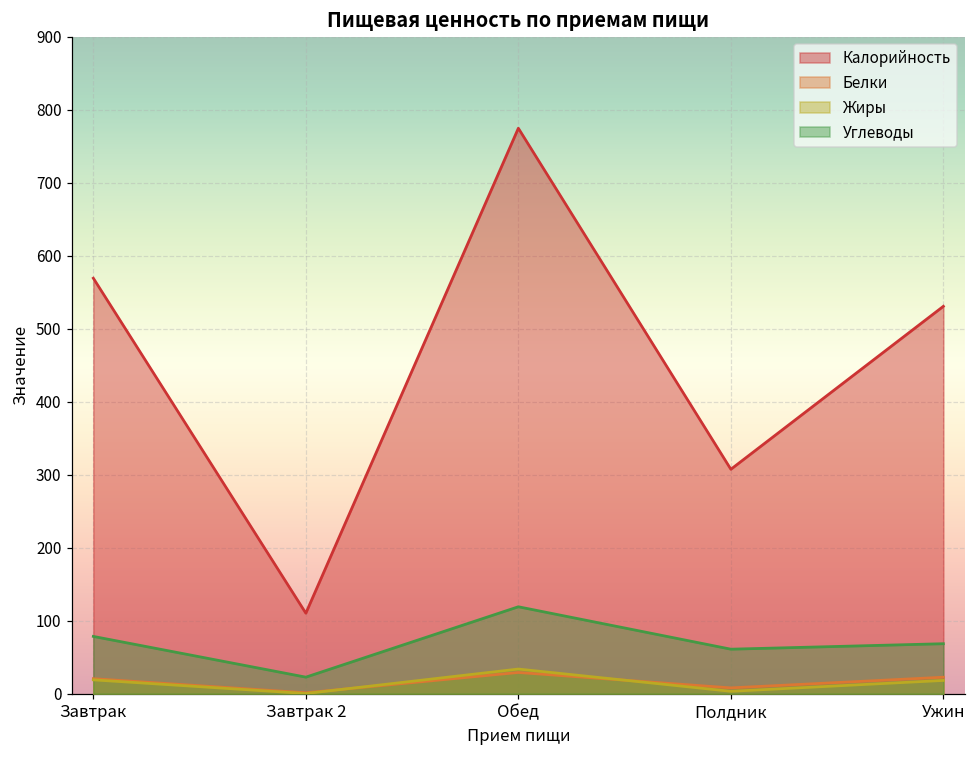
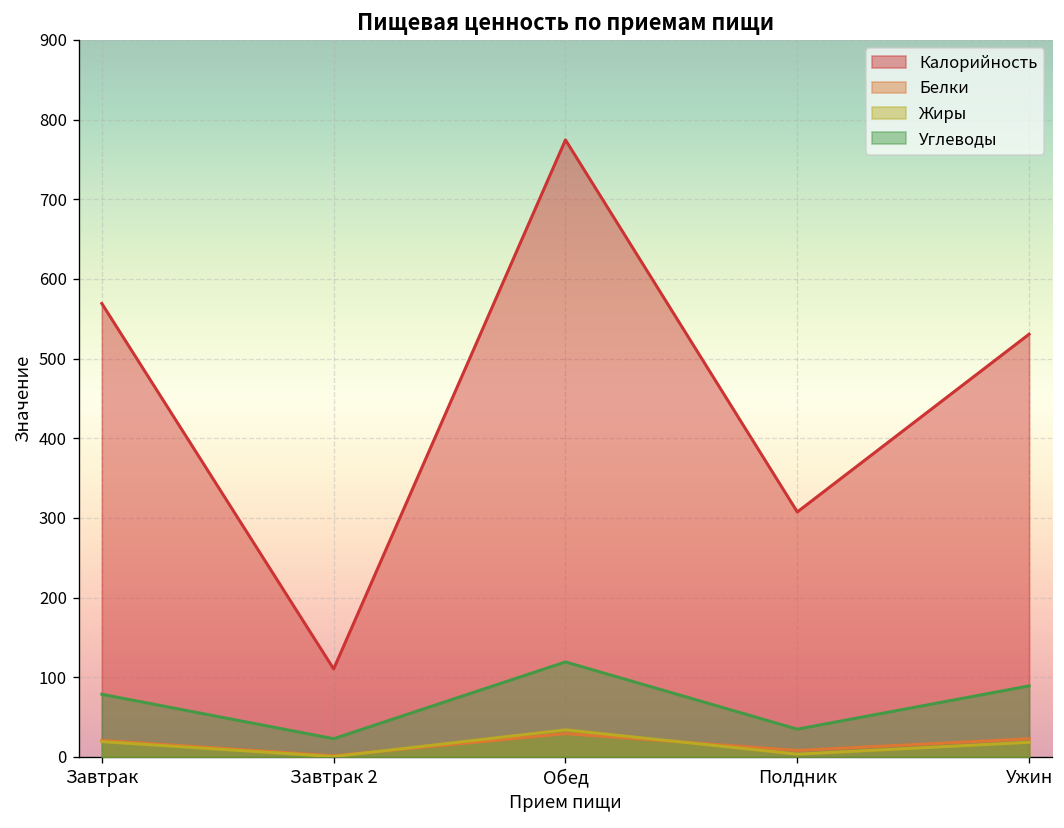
Углеводы, Полдник: 60 -> 30
Углеводы, Ужин: 70 -> 90
